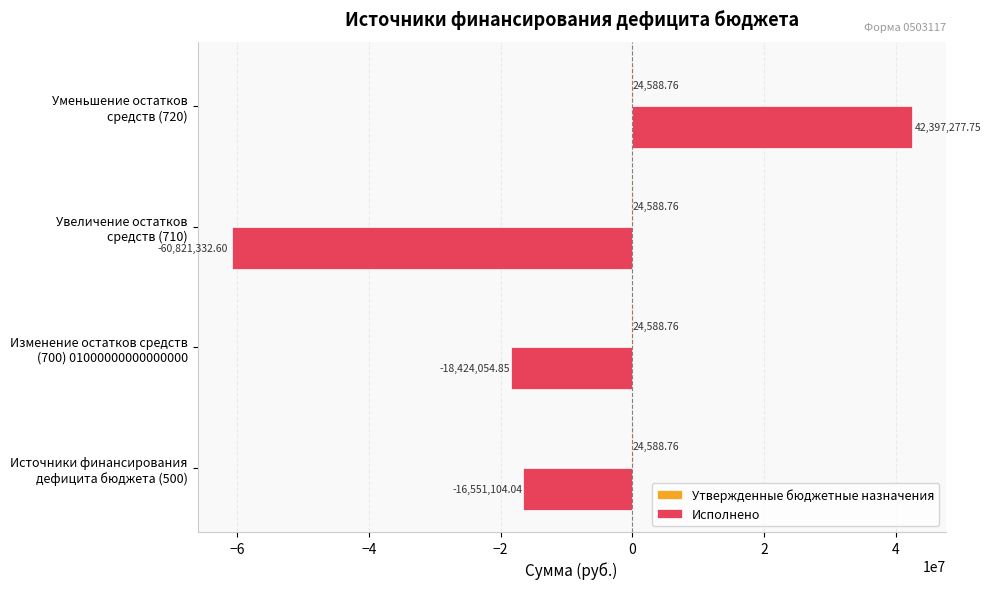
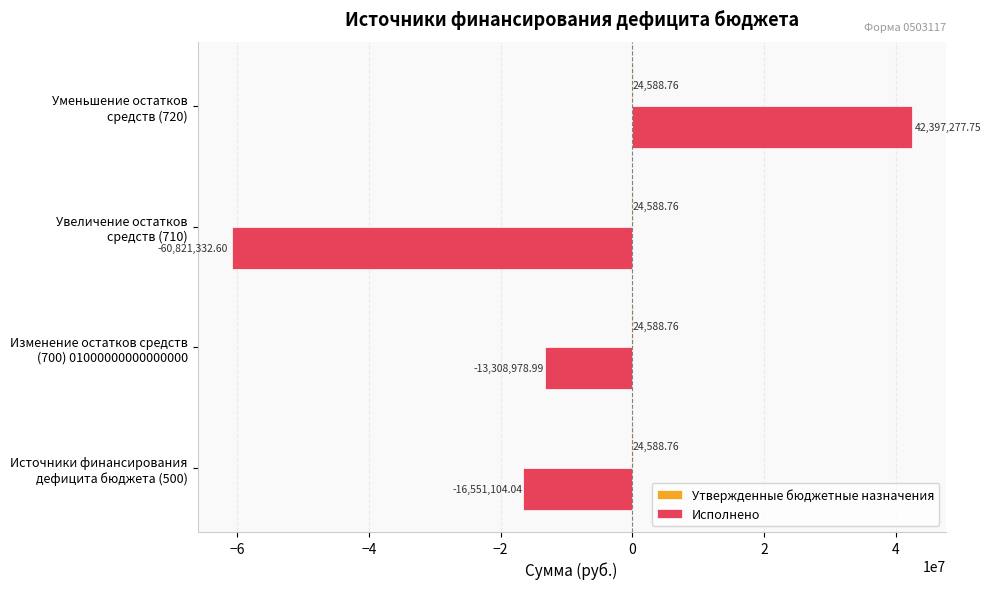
Исполнено, Изменение остатков средств (700) 01000000000000000: -18,424,054.85 -> -13,308,978.99
